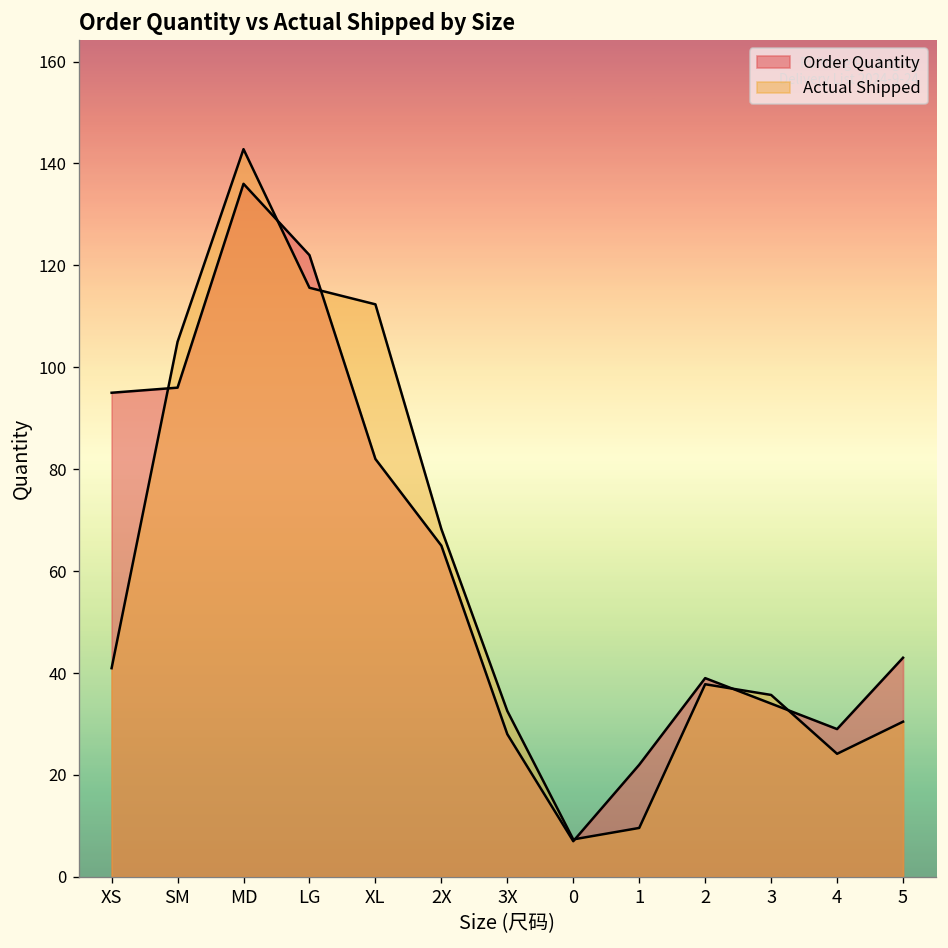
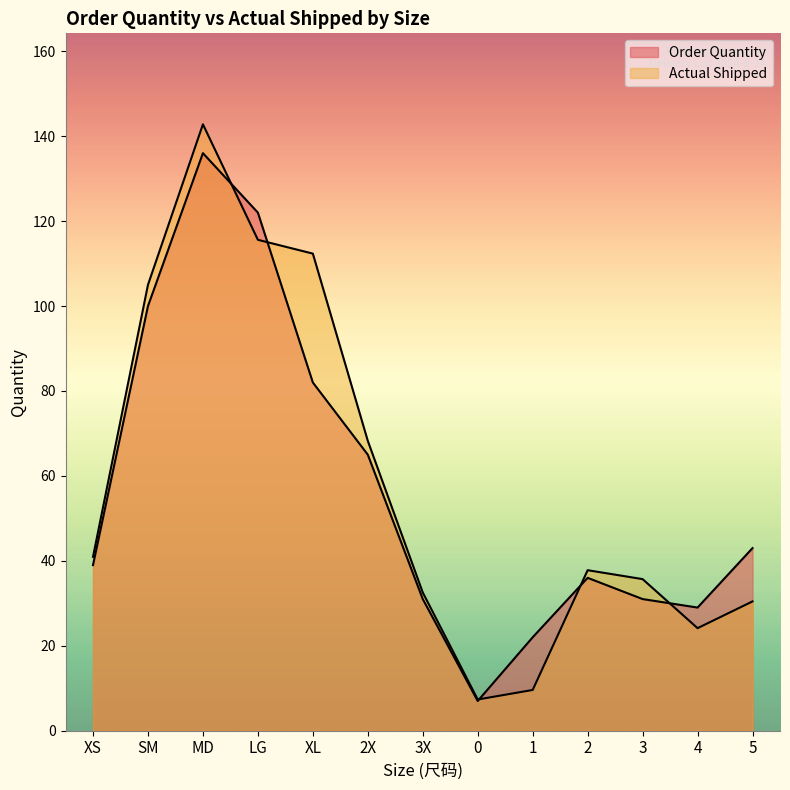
Order Quantity, XS: 95 -> 39
Order Quantity, SM: 96 -> 100
Order Quantity, 3X: 28 -> 31
Order Quantity, 2: 39 -> 36
Order Quantity, 3: 34 -> 31
